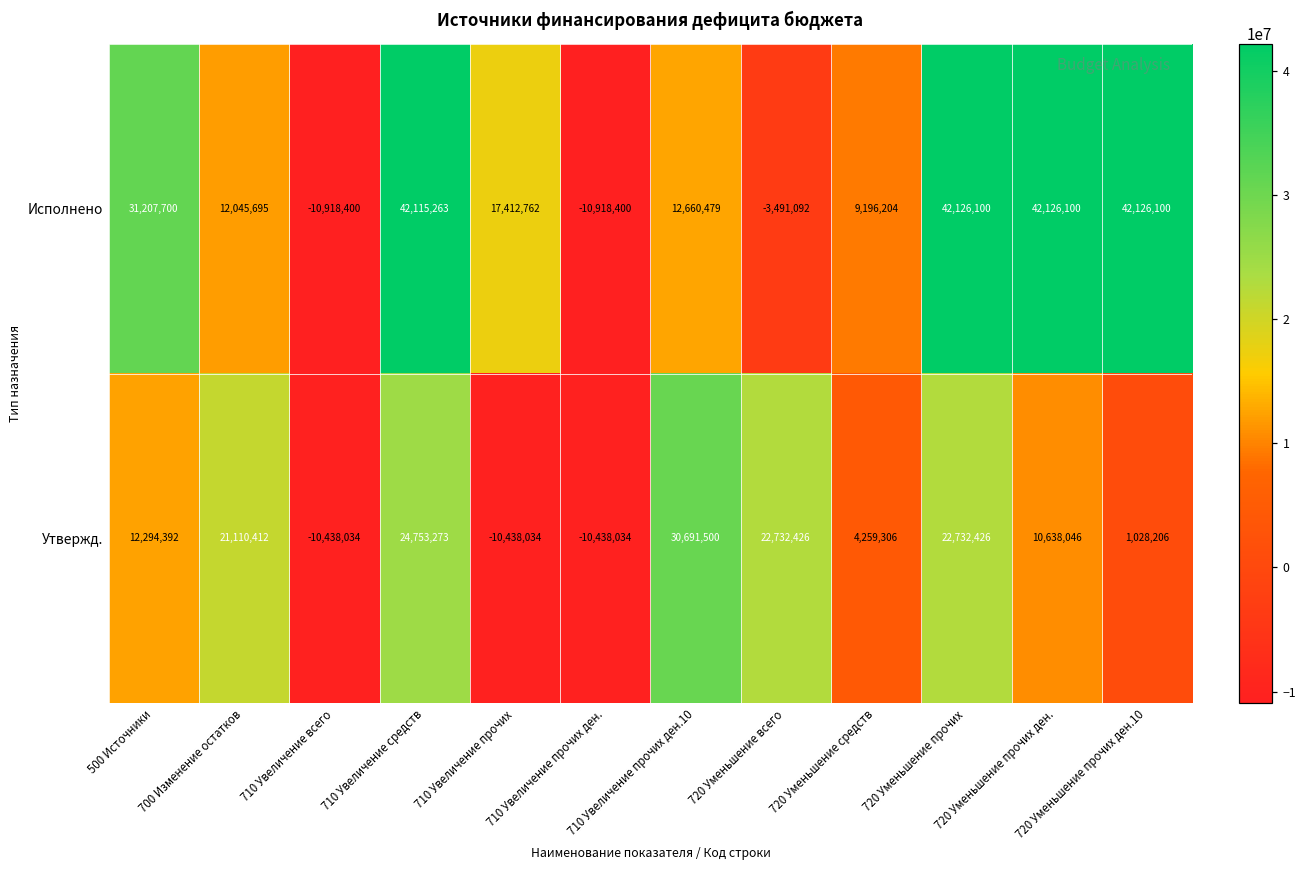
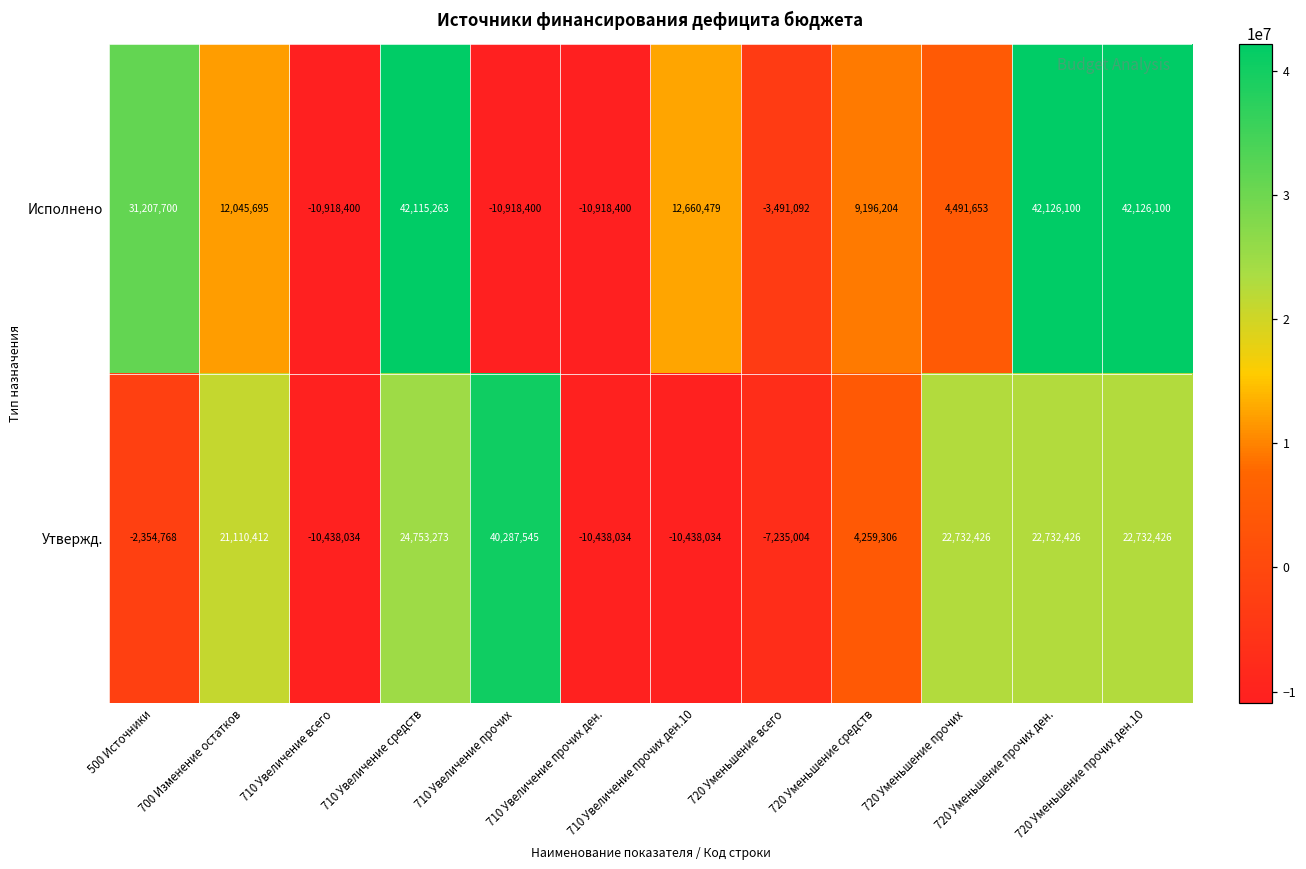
Исполнено, 710 Увеличение прочих: 17,412,762 -> -10,918,400
Исполнено, 720 Уменьшение прочих: 42,126,100 -> 4,491,653
Утвержд., 500 Источники: 12,294,392 -> -2,354,768
Утвержд., 710 Увеличение прочих: -10,438,034 -> 40,287,545
Утвержд., 710 Увеличение прочих ден.10: 30,691,500 -> -10,438,034
Утвержд., 720 Уменьшение всего: 22,732,426 -> -7,235,004
Утвержд., 720 Уменьшение прочих ден.: 10,638,046 -> 22,732,426
Утвержд., 720 Уменьшение прочих ден.10: 1,028,206 -> 22,732,426
